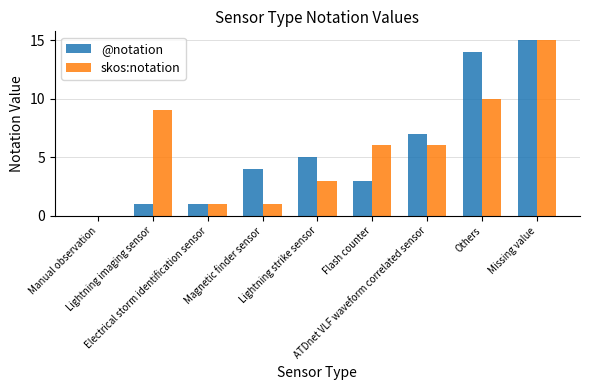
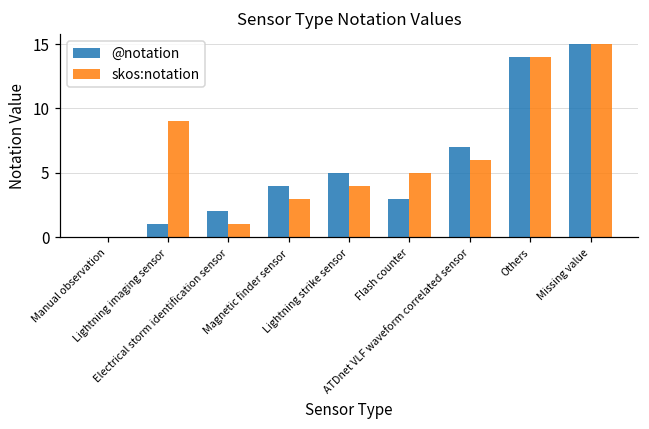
@notation, Electrical storm identification sensor: 1 -> 2
skos:notation, Magnetic finder sensor: 1 -> 3
skos:notation, Lightning strike sensor: 3 -> 4
skos:notation, Flash counter: 6 -> 5
skos:notation, Others: 10 -> 14
